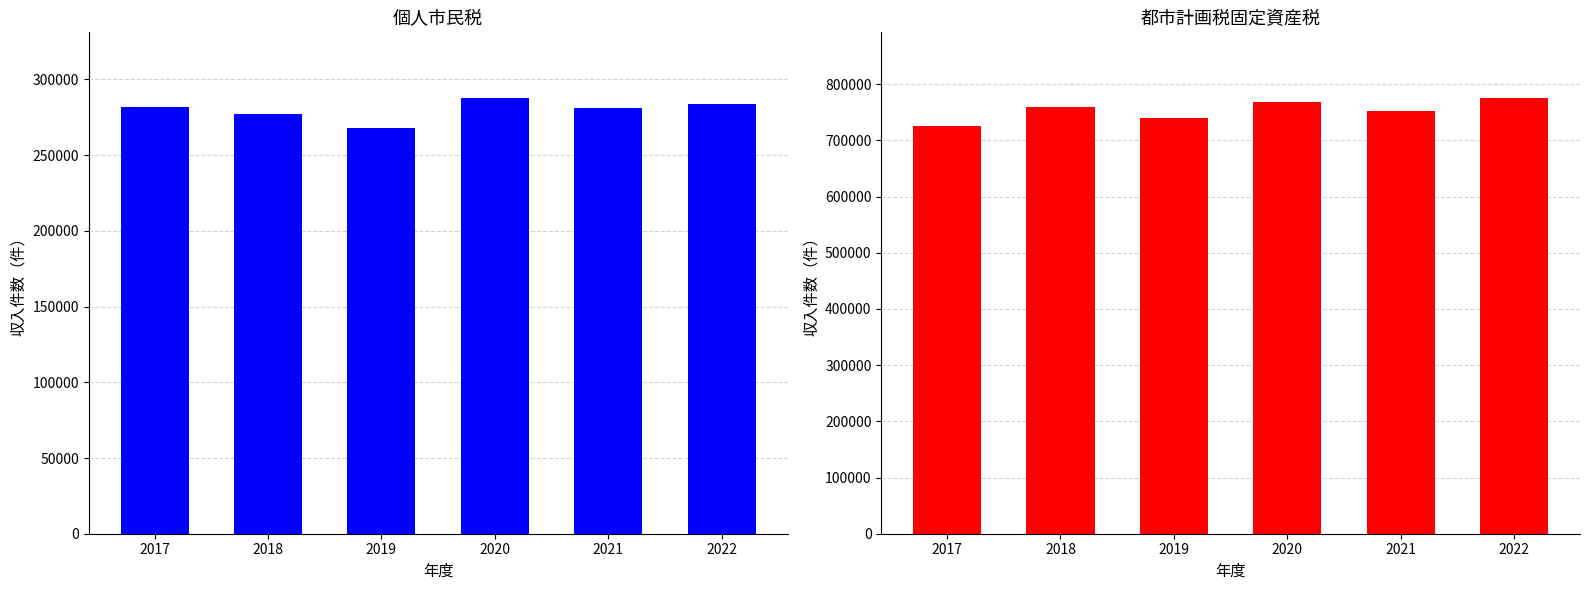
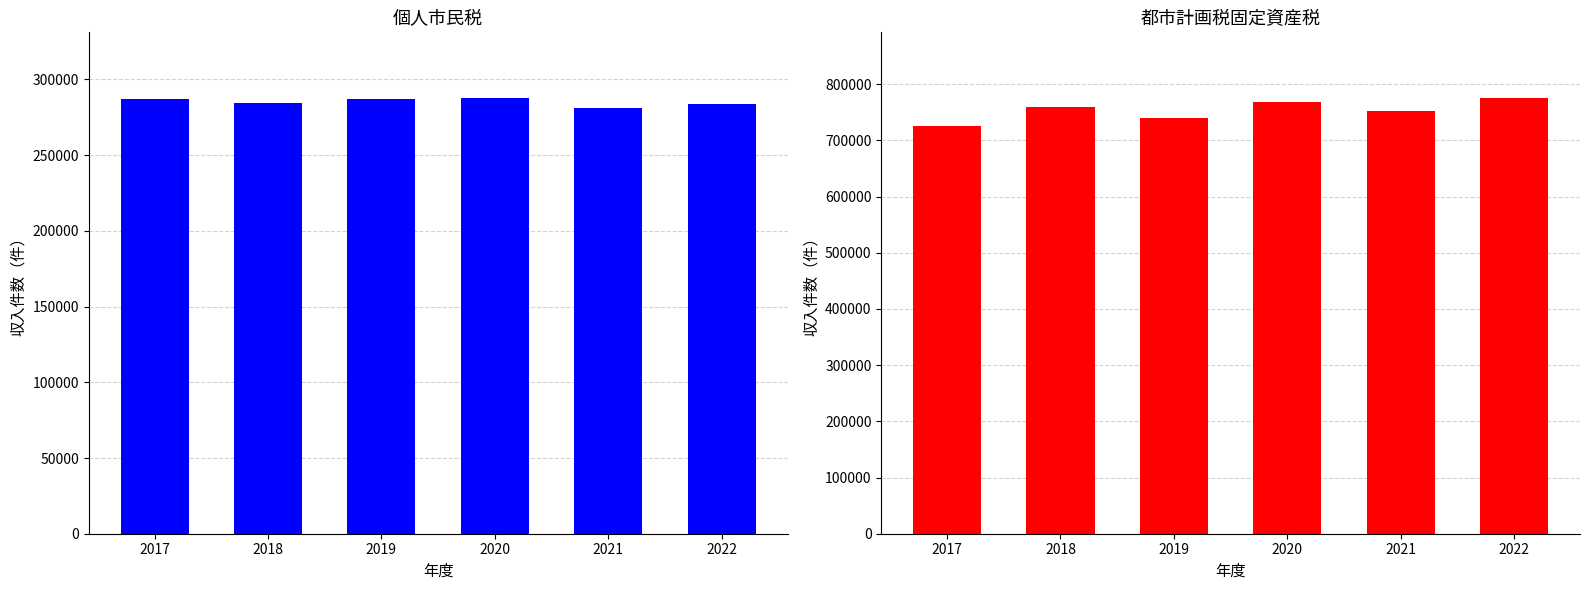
個人市民税, 2017: 282000 -> 287000
個人市民税, 2018: 277000 -> 284000
個人市民税, 2019: 268000 -> 287000
